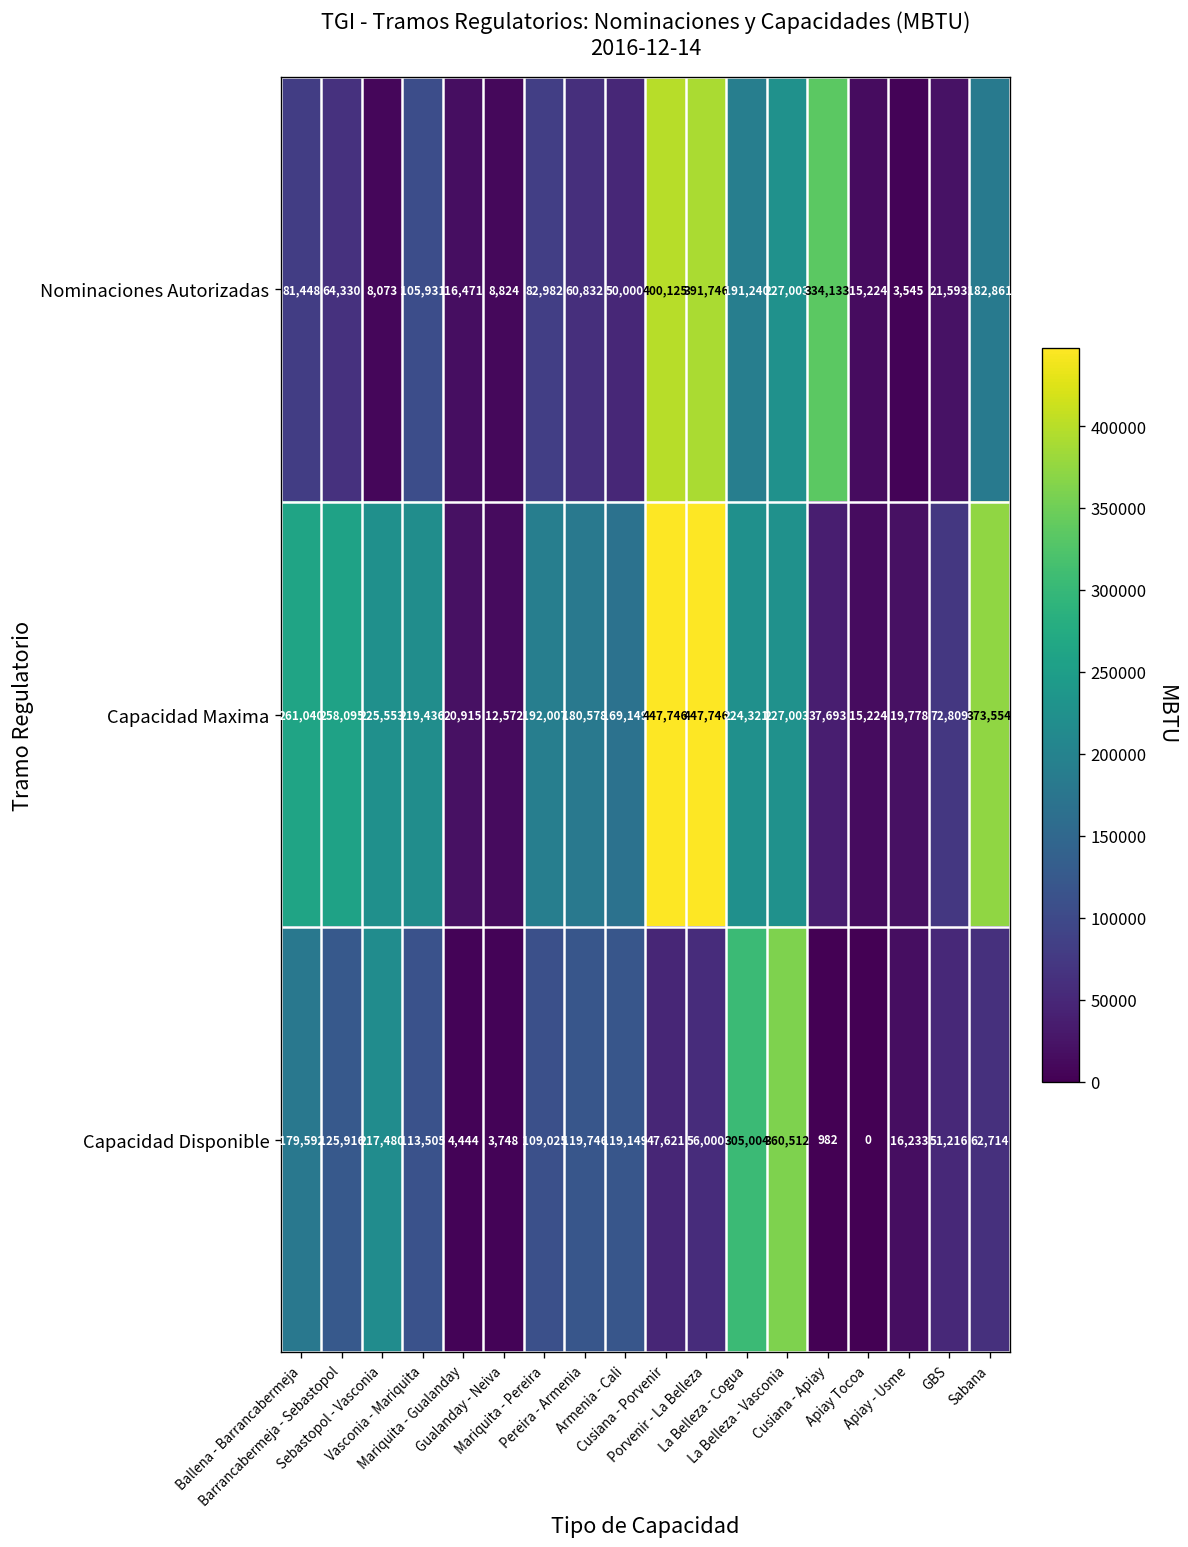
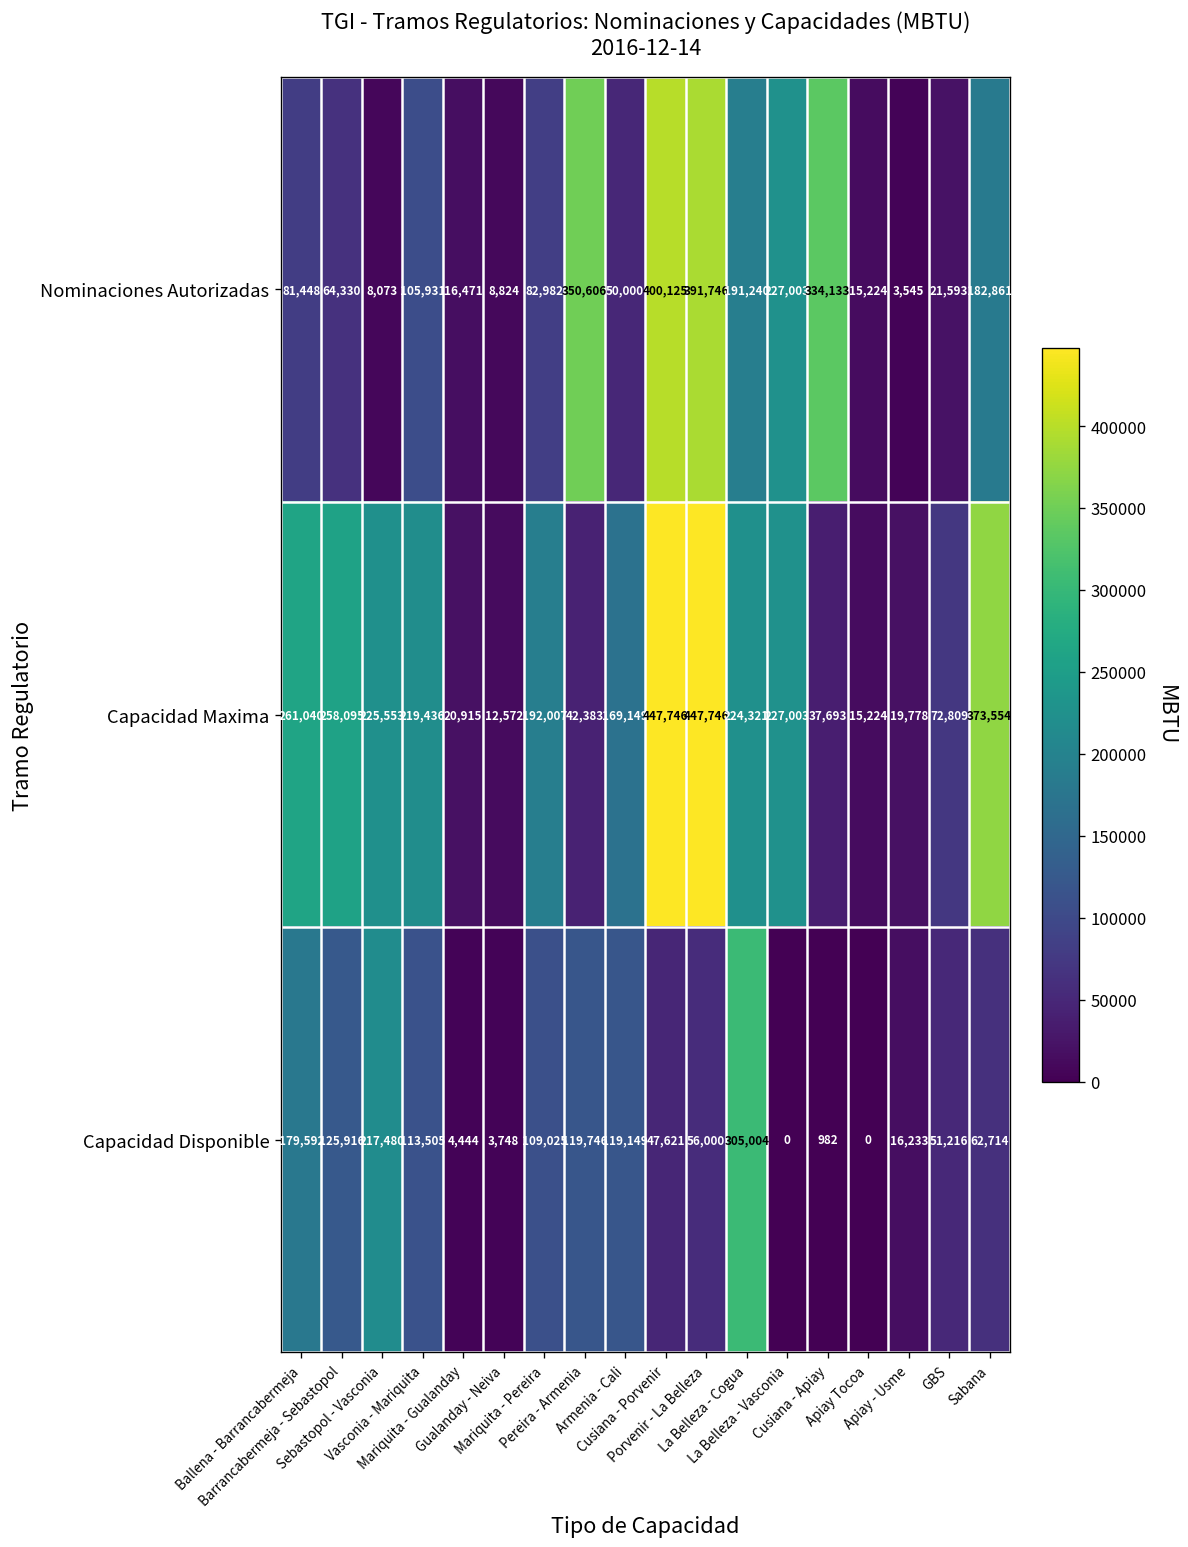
Nominaciones Autorizadas, Pereira - Armenia: 60,832 -> 350,606
Capacidad Maxima, Pereira - Armenia: 180,578 -> 42,383
Capacidad Disponible, La Belleza - Vasconia: 360,512 -> 0
